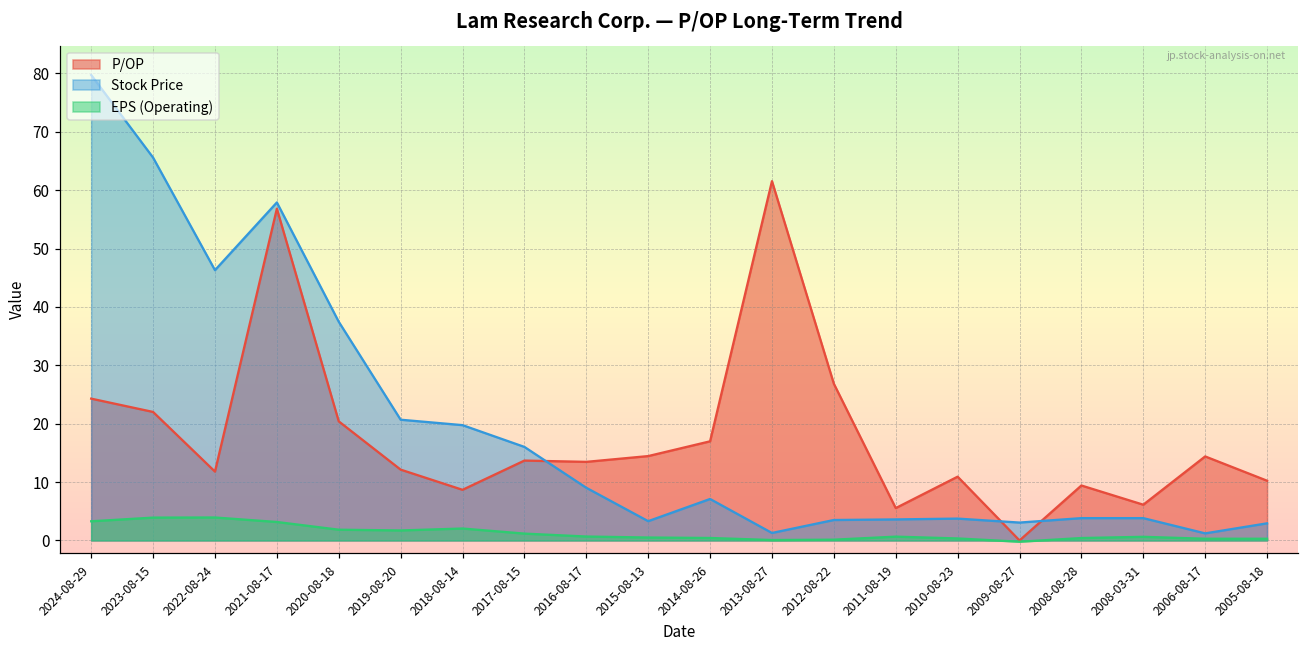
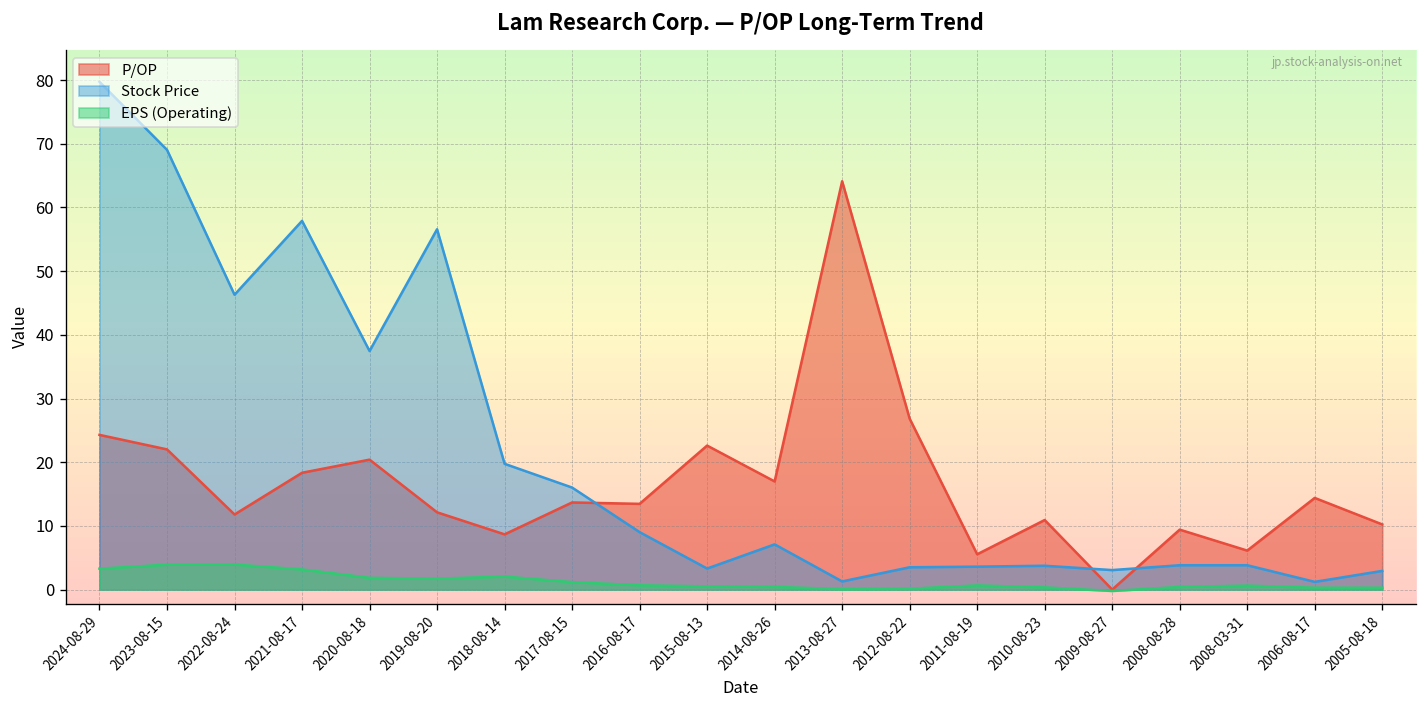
Stock Price, 2023-08-15: 66 -> 69
P/OP, 2021-08-17: 57 -> 18
Stock Price, 2019-08-20: 21 -> 57
P/OP, 2015-08-13: 14 -> 23
P/OP, 2013-08-27: 62 -> 64
